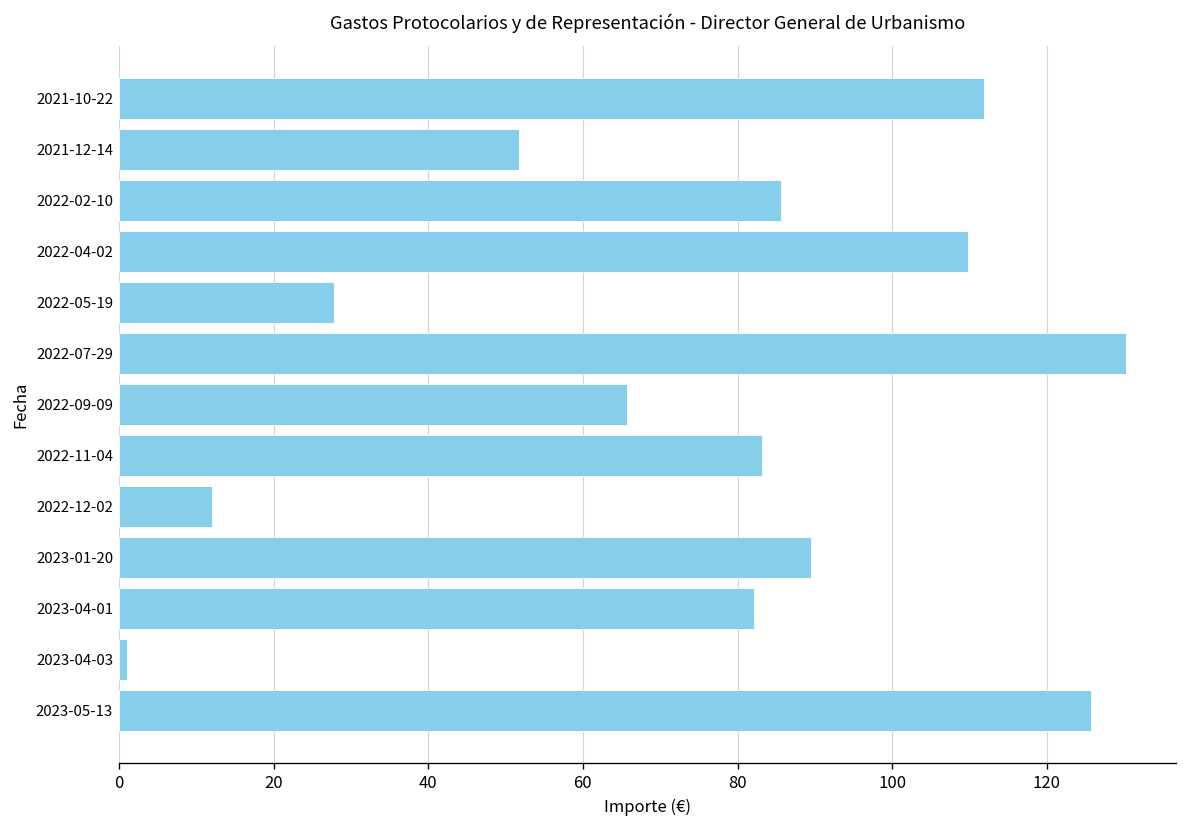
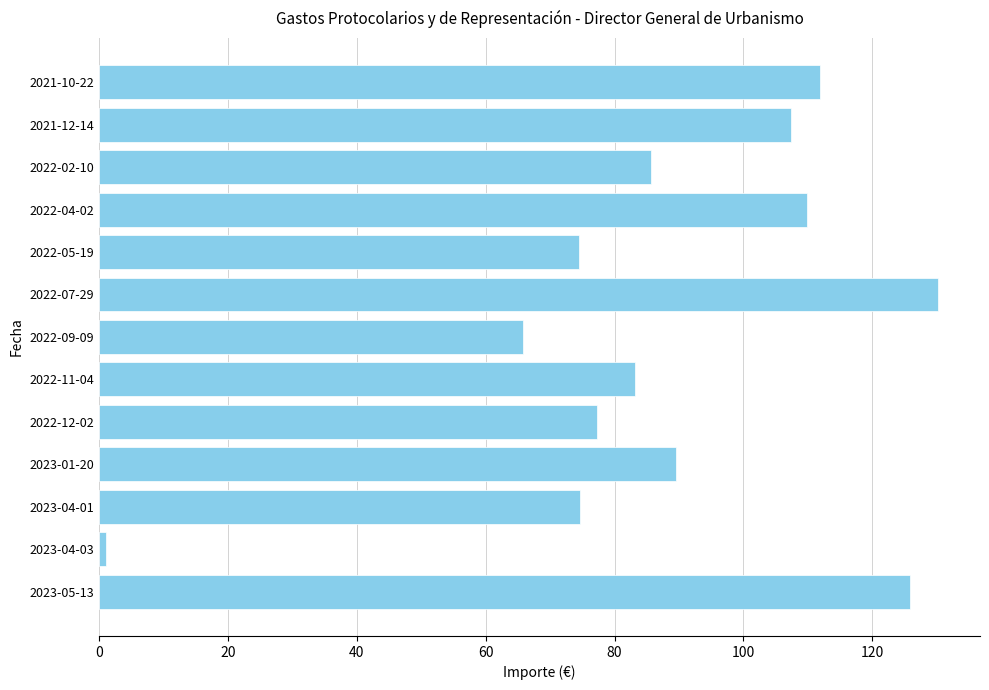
2021-12-14: 52 -> 107
2022-05-19: 28 -> 75
2022-12-02: 12 -> 77
2023-04-01: 82 -> 75
